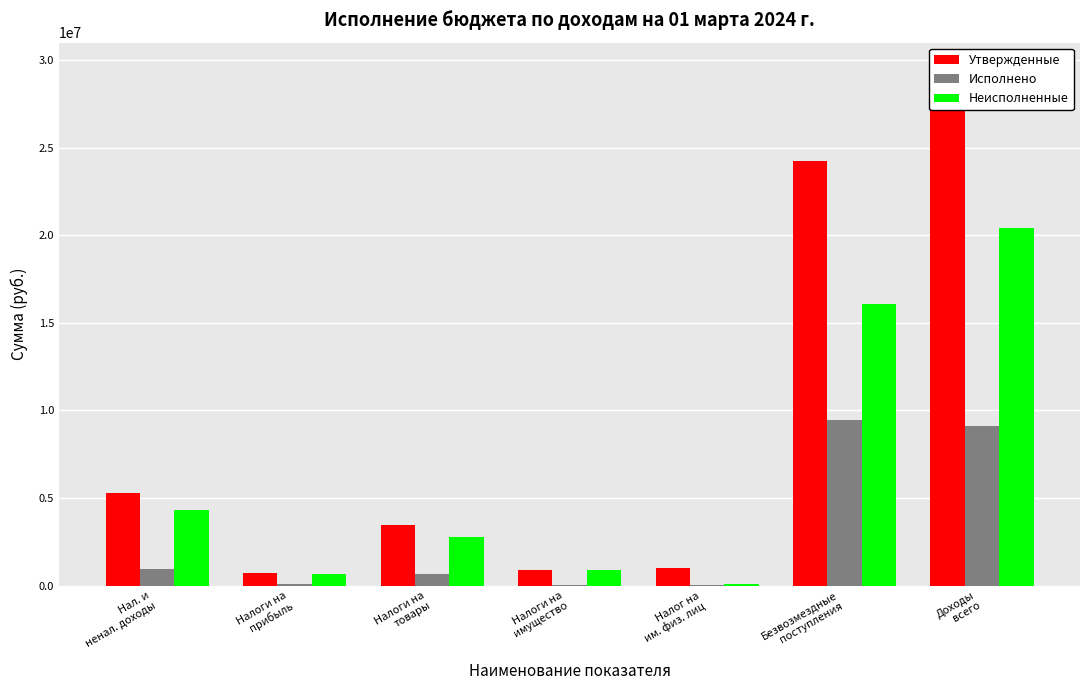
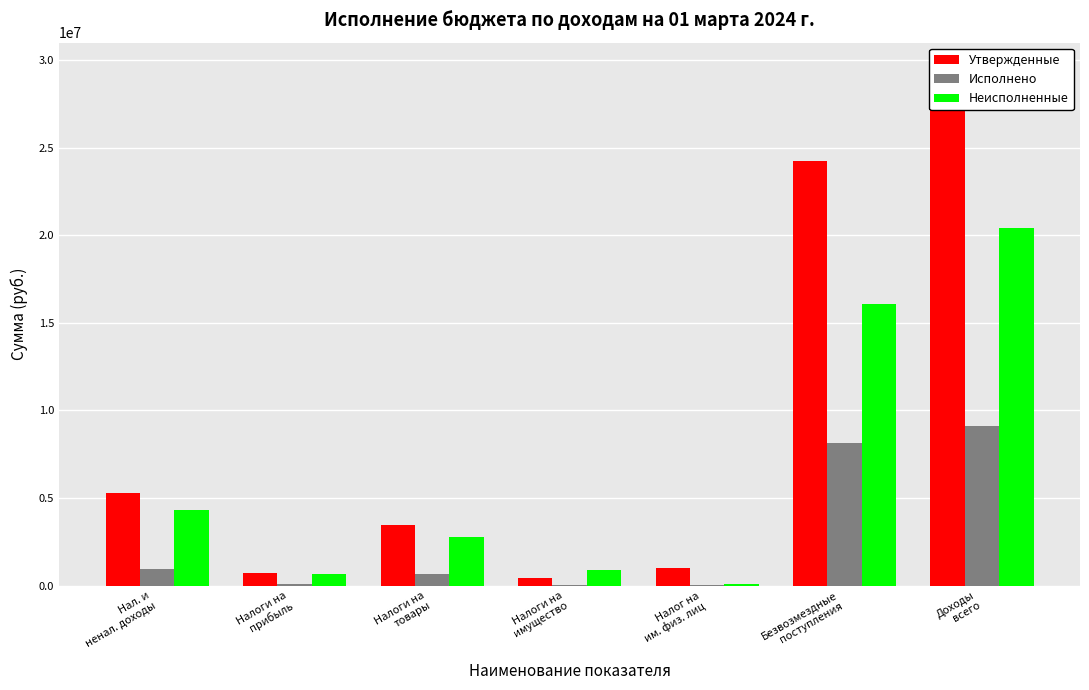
Утвержденные, Налоги на имущество: 900000 -> 400000
Исполнено, Безвозмездные поступления: 9500000 -> 8100000
